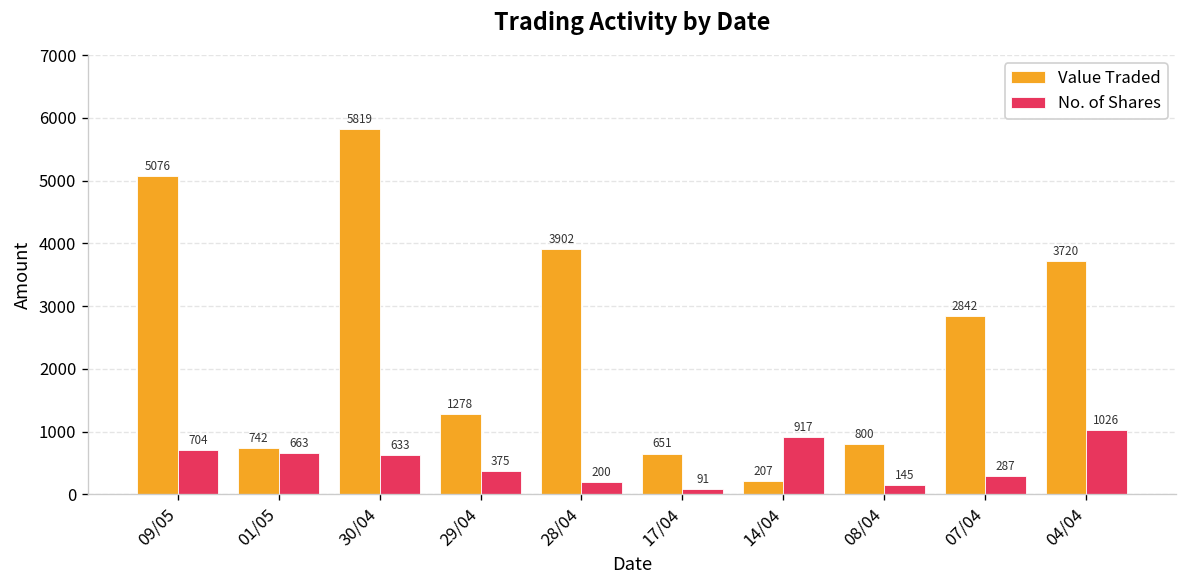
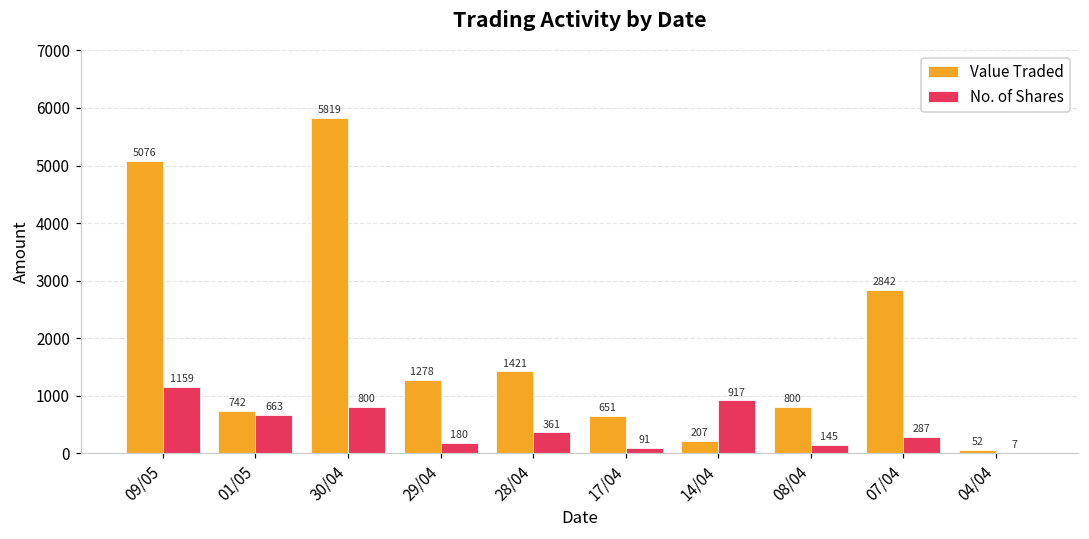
No. of Shares, 09/05: 704 -> 1159
No. of Shares, 30/04: 633 -> 800
No. of Shares, 29/04: 375 -> 180
Value Traded, 28/04: 3902 -> 1421
No. of Shares, 28/04: 200 -> 361
Value Traded, 04/04: 3720 -> 52
No. of Shares, 04/04: 1026 -> 7
